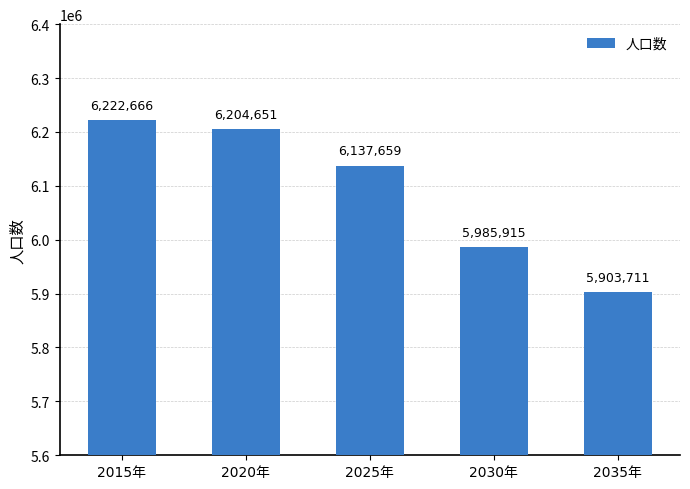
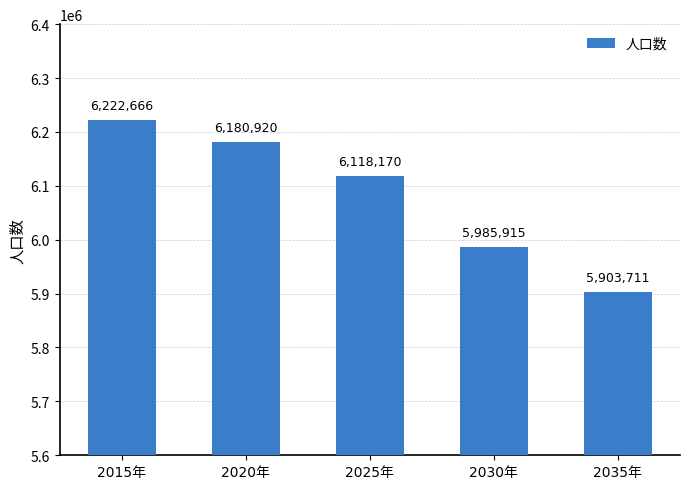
2020年: 6,204,651 -> 6,180,920
2025年: 6,137,659 -> 6,118,170
